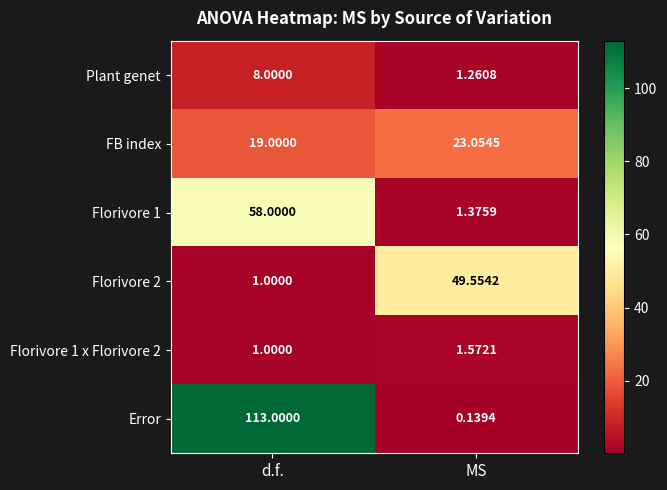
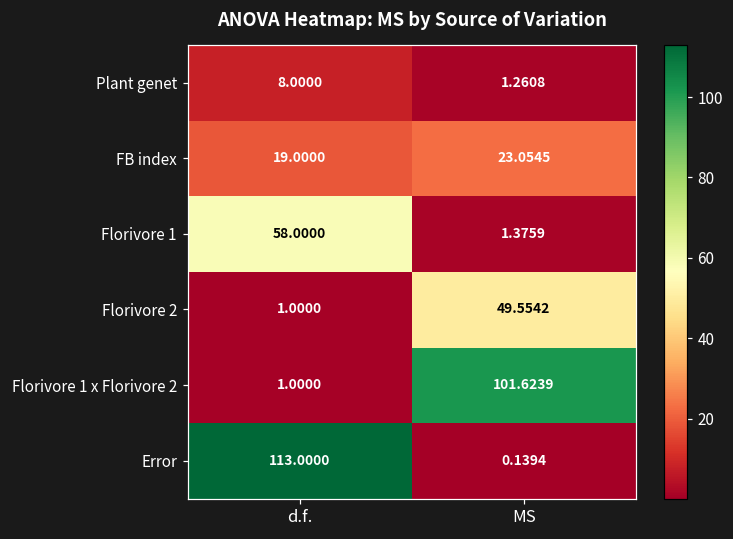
Florivore 1 x Florivore 2, MS: 1.5721 -> 101.6239
